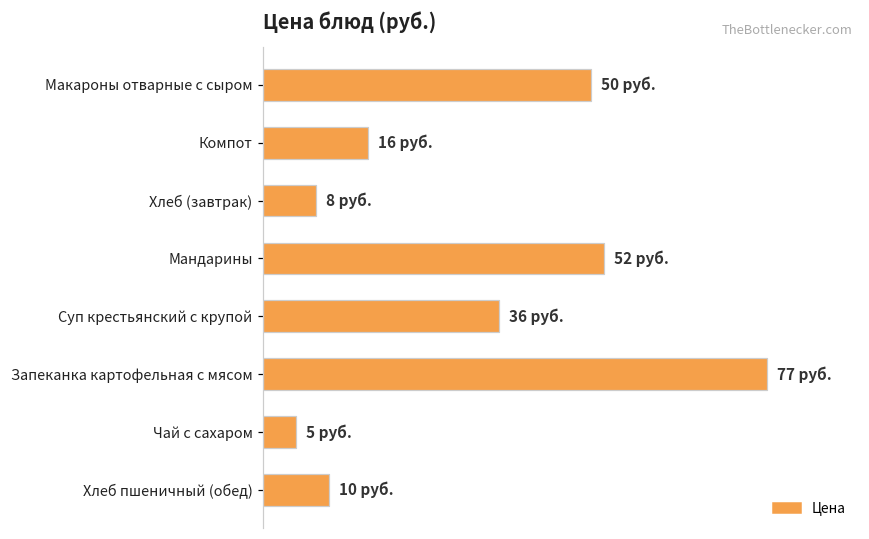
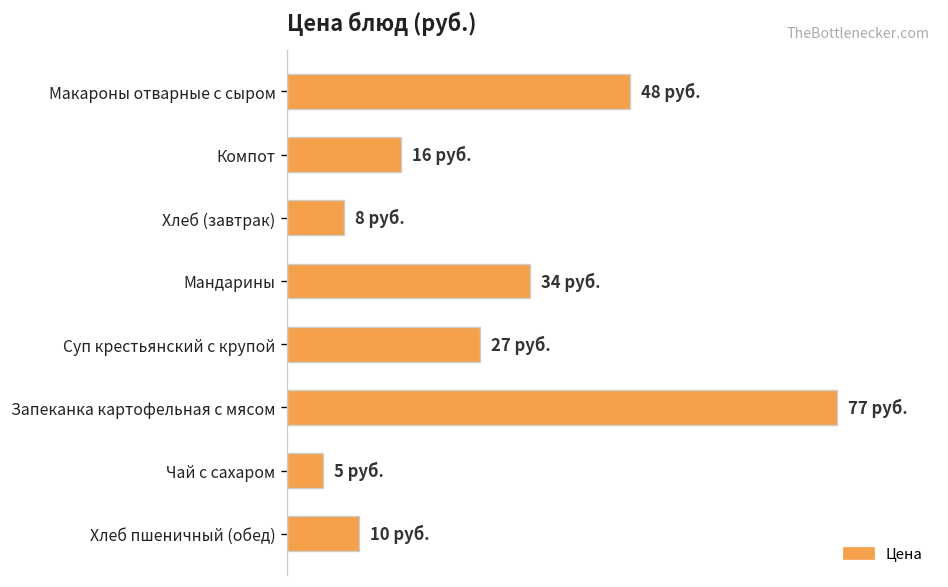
Макароны отварные с сыром: 50 -> 48
Мандарины: 52 -> 34
Суп крестьянский с крупой: 36 -> 27
